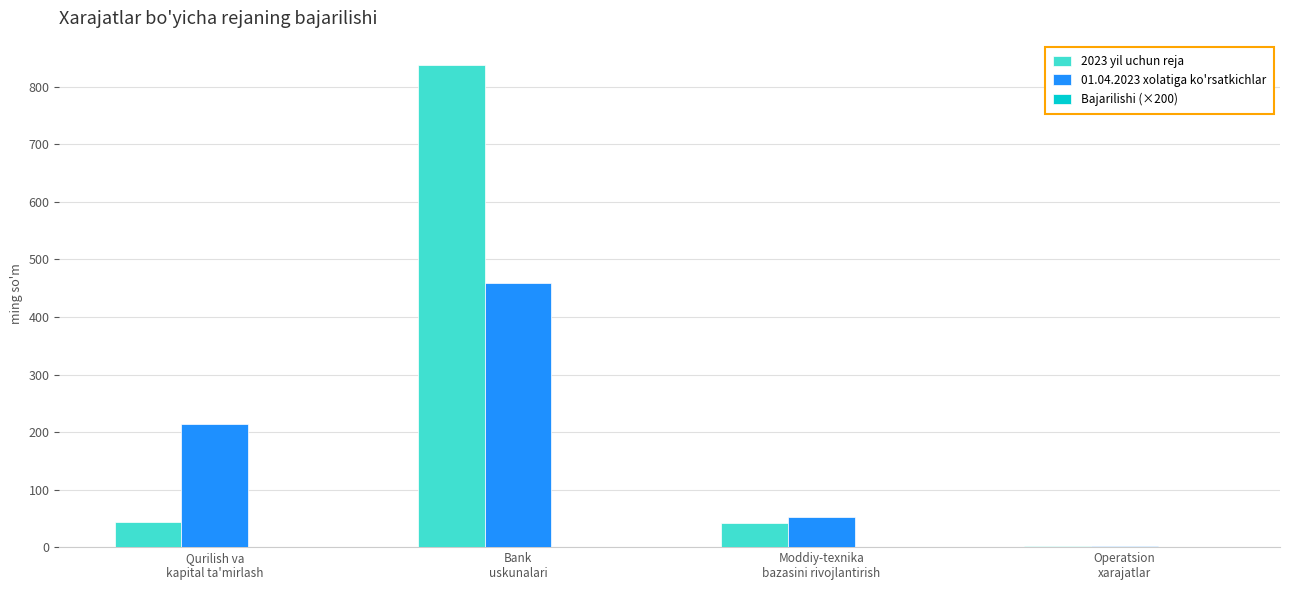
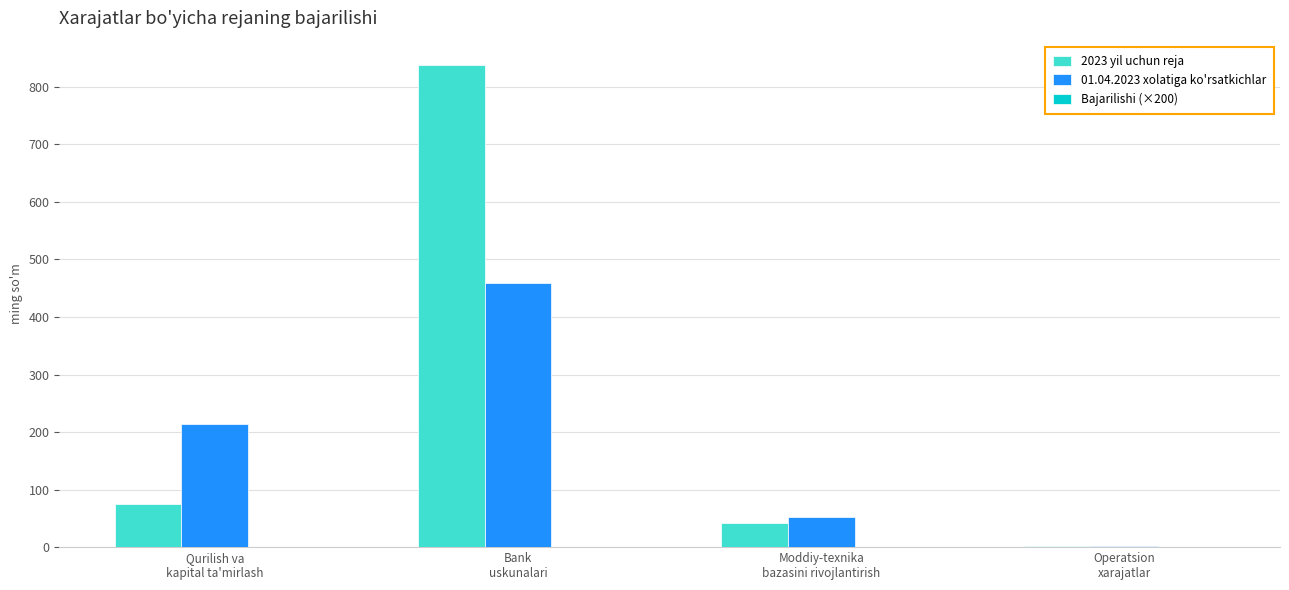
2023 yil uchun reja, Qurilish va kapital ta'mirlash: 40 -> 70
